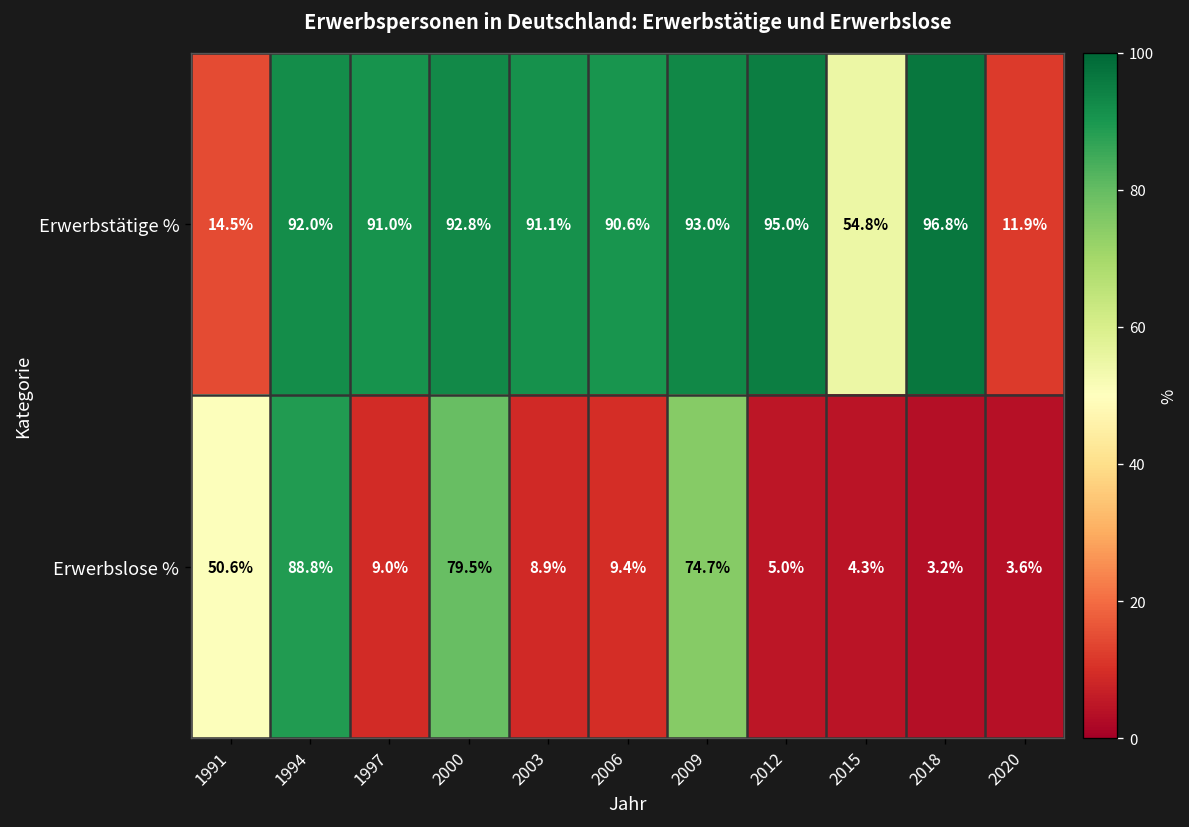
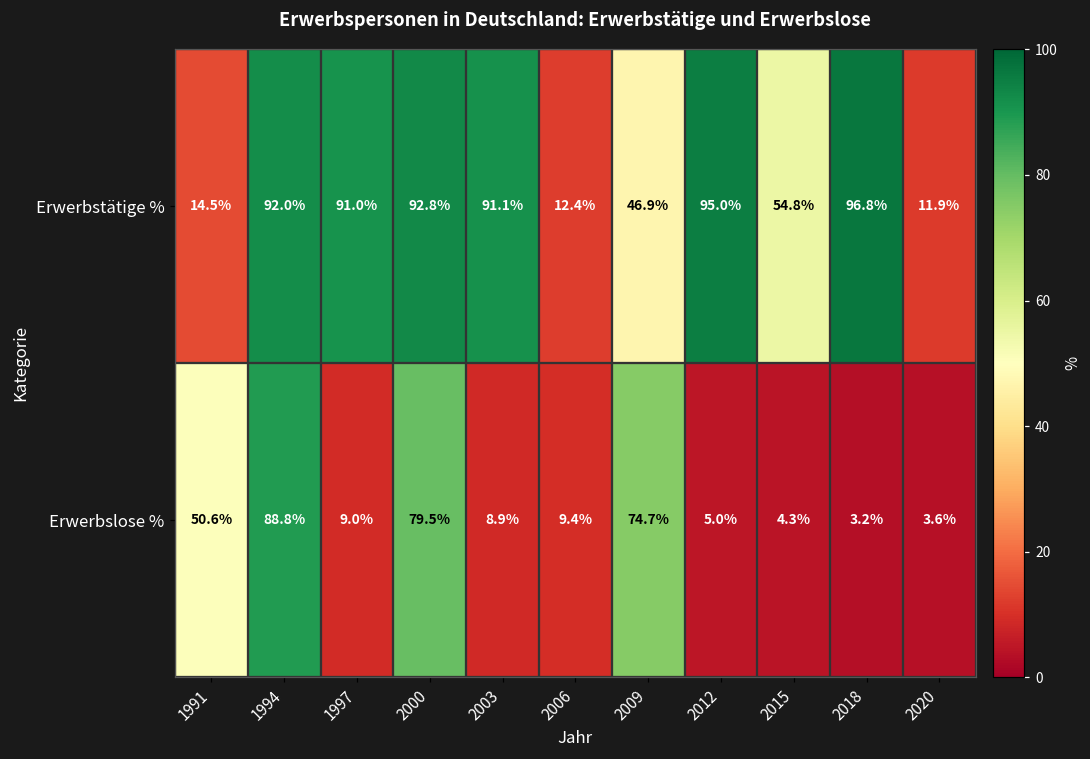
Erwerbstätige %, 2006: 90.6% -> 12.4%
Erwerbstätige %, 2009: 93.0% -> 46.9%
